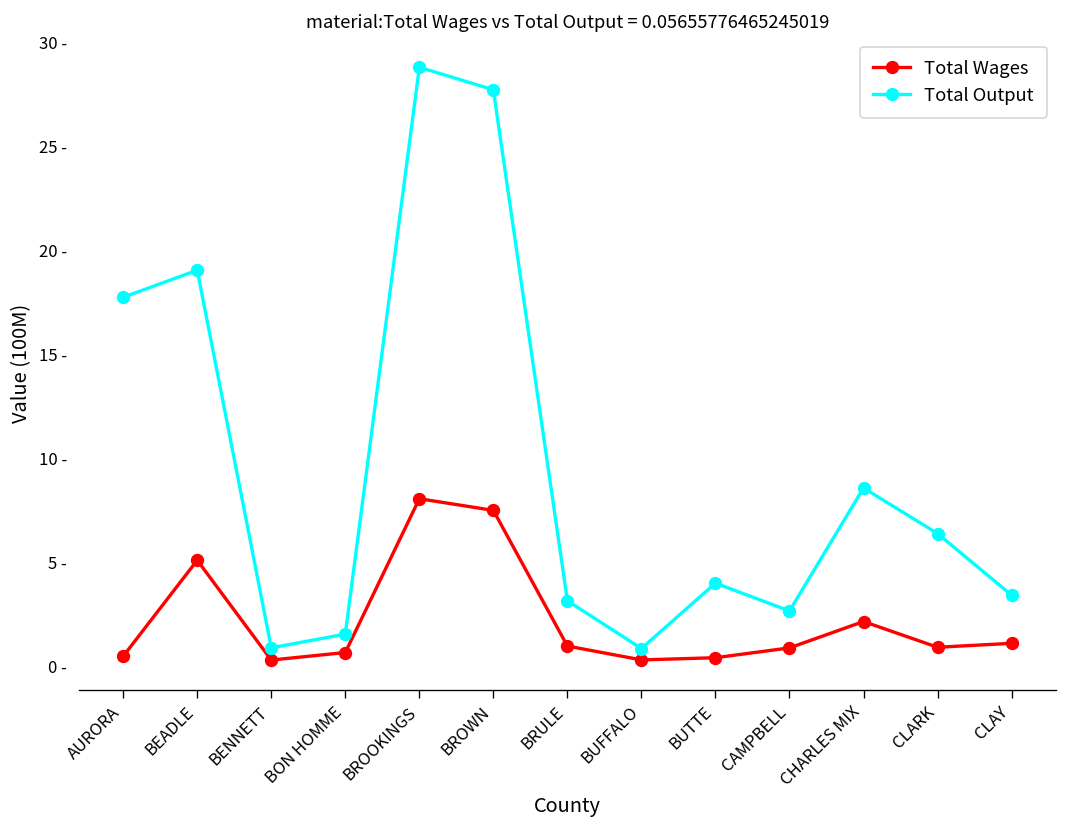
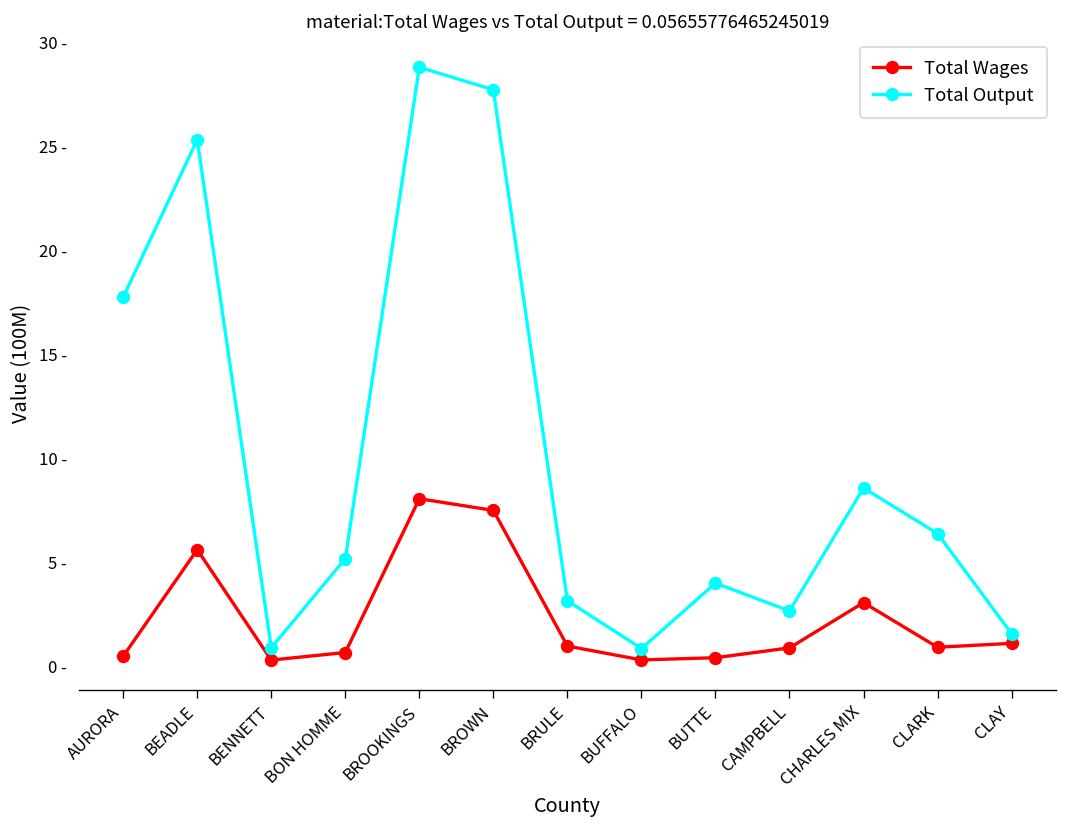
Total Wages, BEADLE: 5.1 - -> 5.6 -
Total Output, BEADLE: 19.1 - -> 25.3 -
Total Output, BON HOMME: 1.5 - -> 5.2 -
Total Wages, CHARLES MIX: 2.2 - -> 3.1 -
Total Output, CLAY: 3.4 - -> 1.6 -
